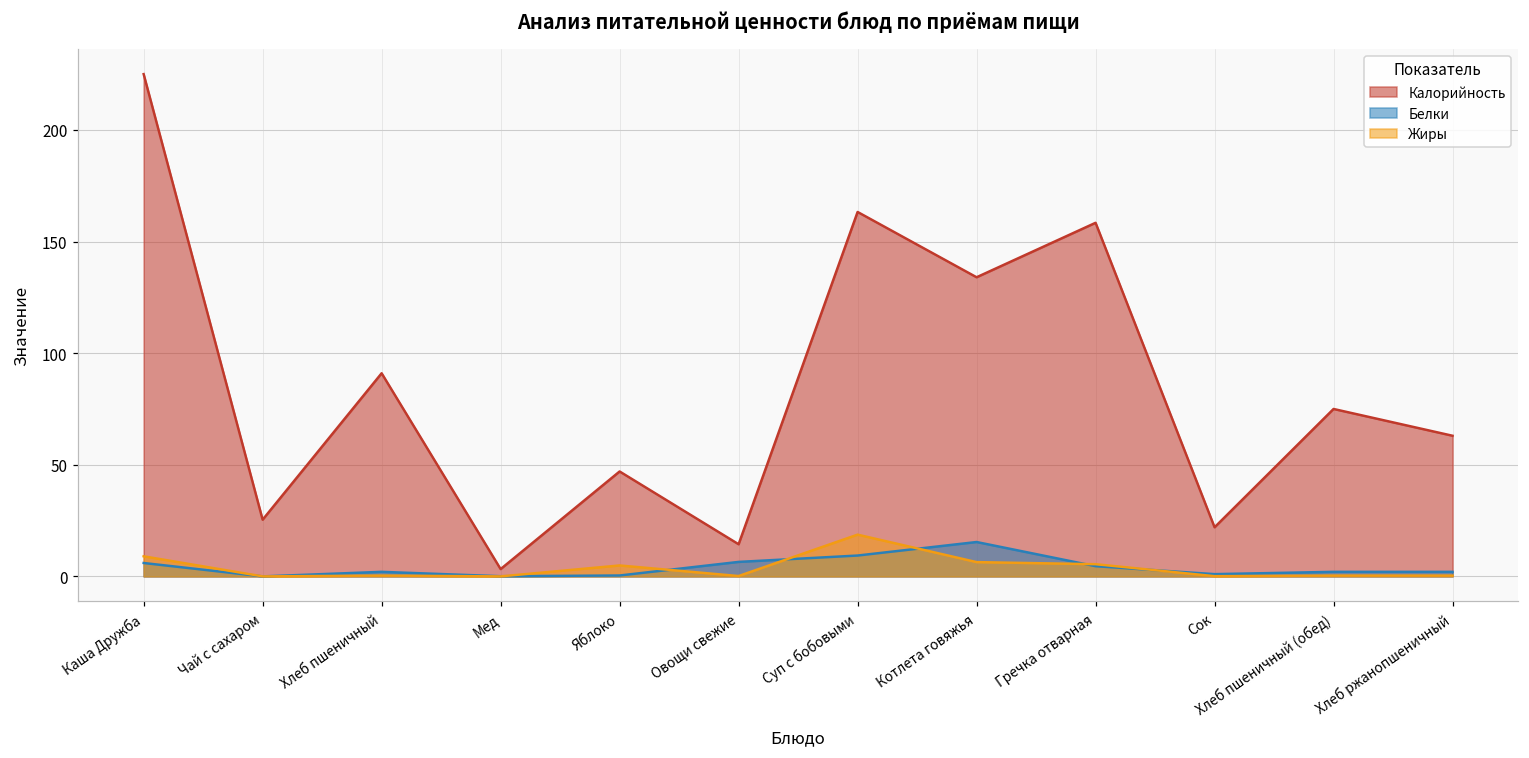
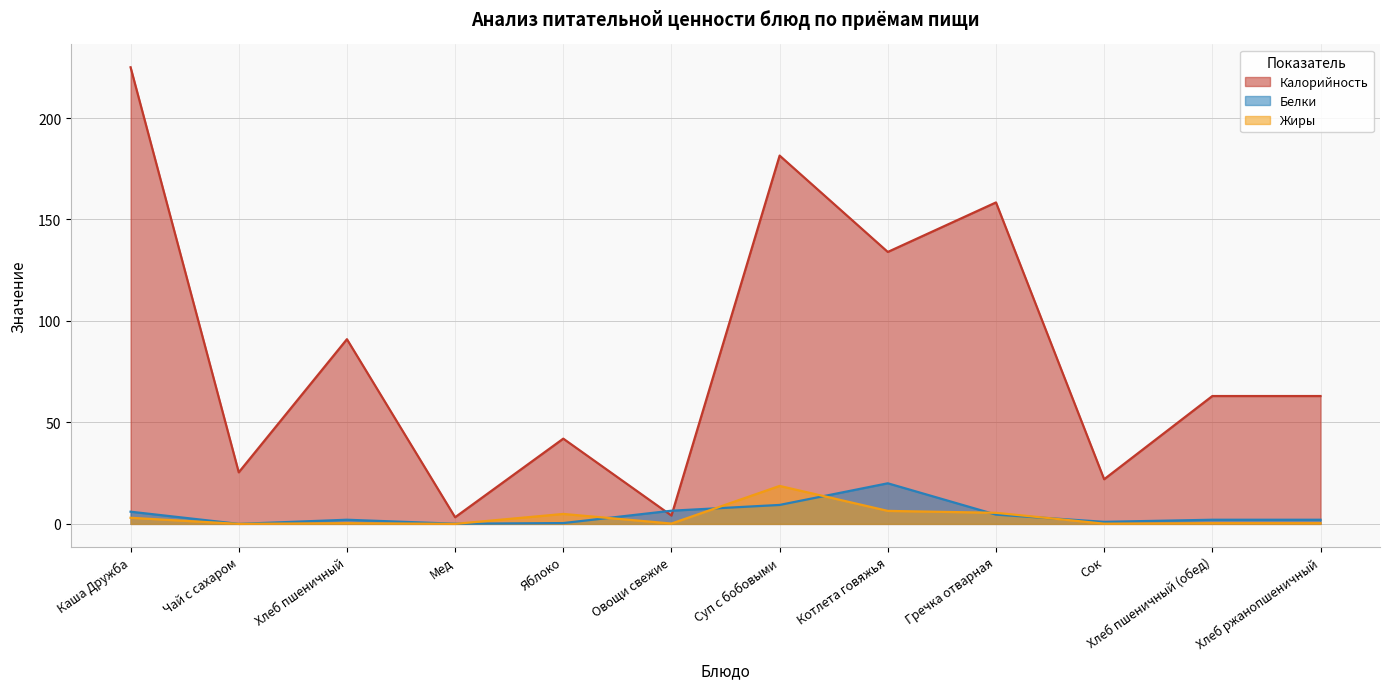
Жиры, Каша Дружба: 9 -> 3
Калорийность, Яблоко: 47 -> 42
Калорийность, Овощи свежие: 14 -> 4
Калорийность, Суп с бобовыми: 163 -> 181
Белки, Котлета говяжья: 15 -> 20
Калорийность, Хлеб пшеничный (обед): 75 -> 63
